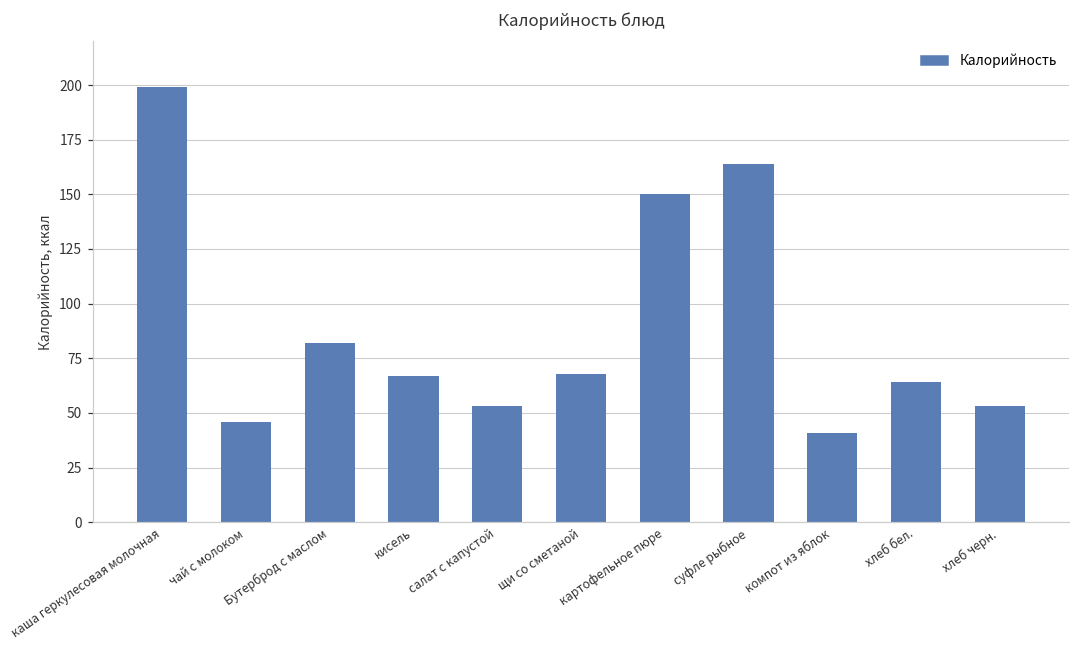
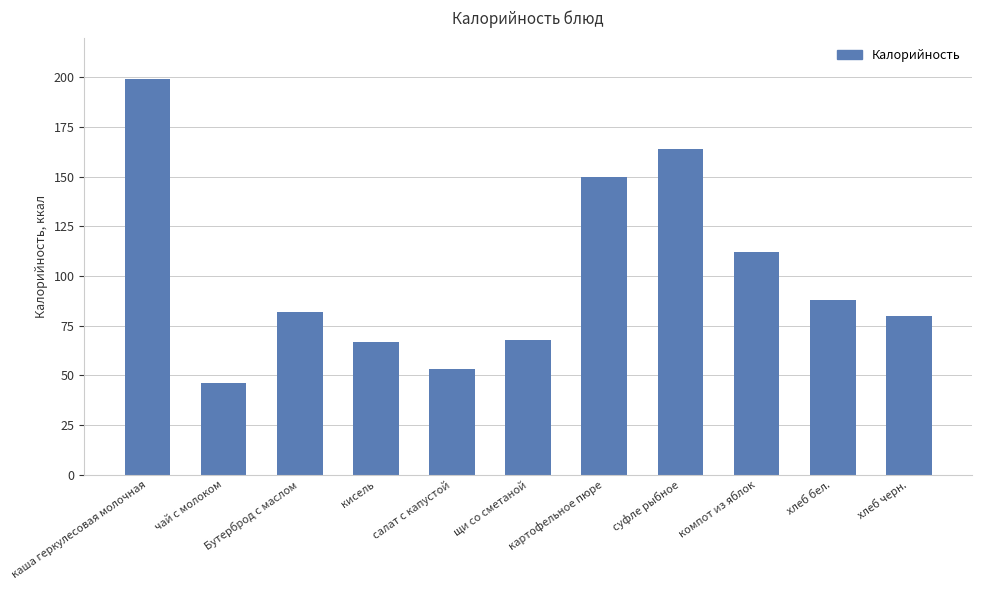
компот из яблок: 41 -> 112
хлеб бел.: 64 -> 88
хлеб черн.: 53 -> 80
